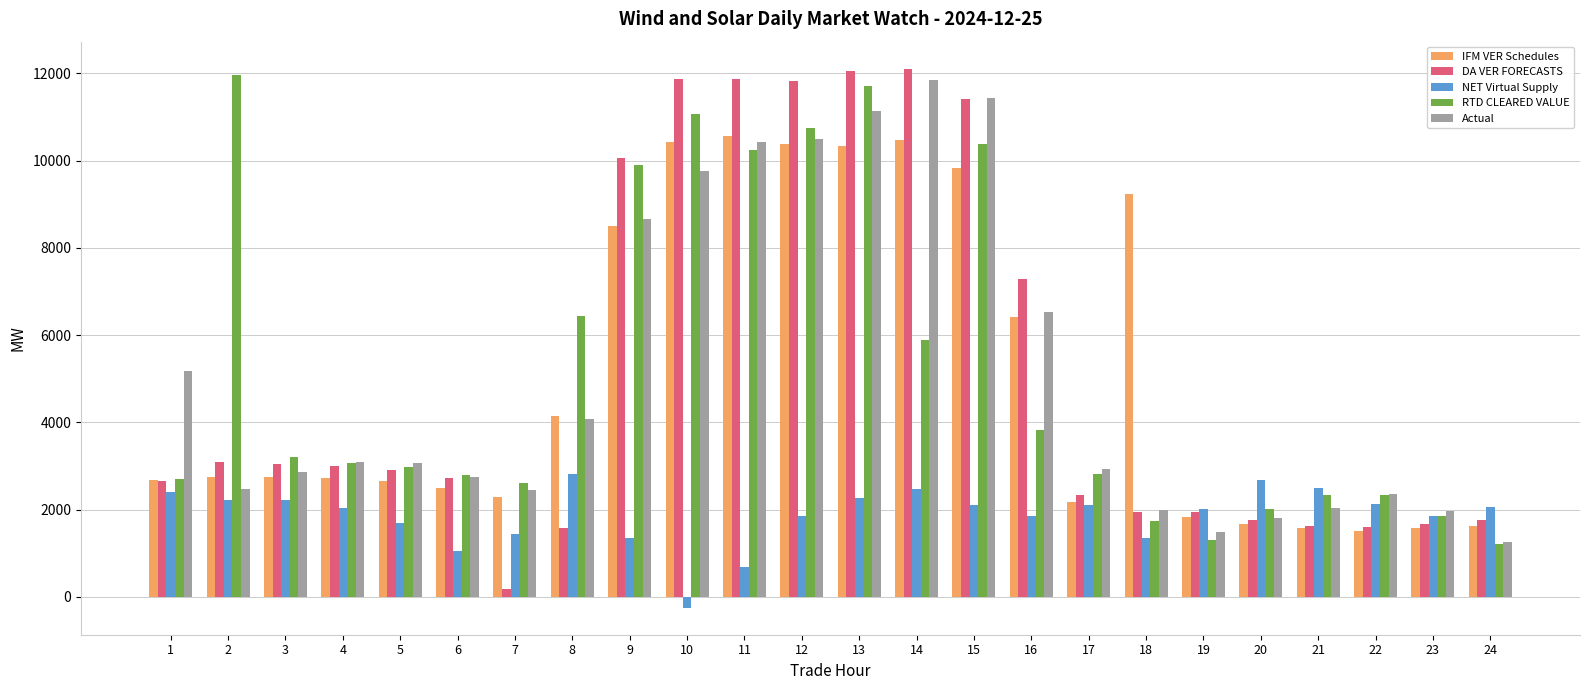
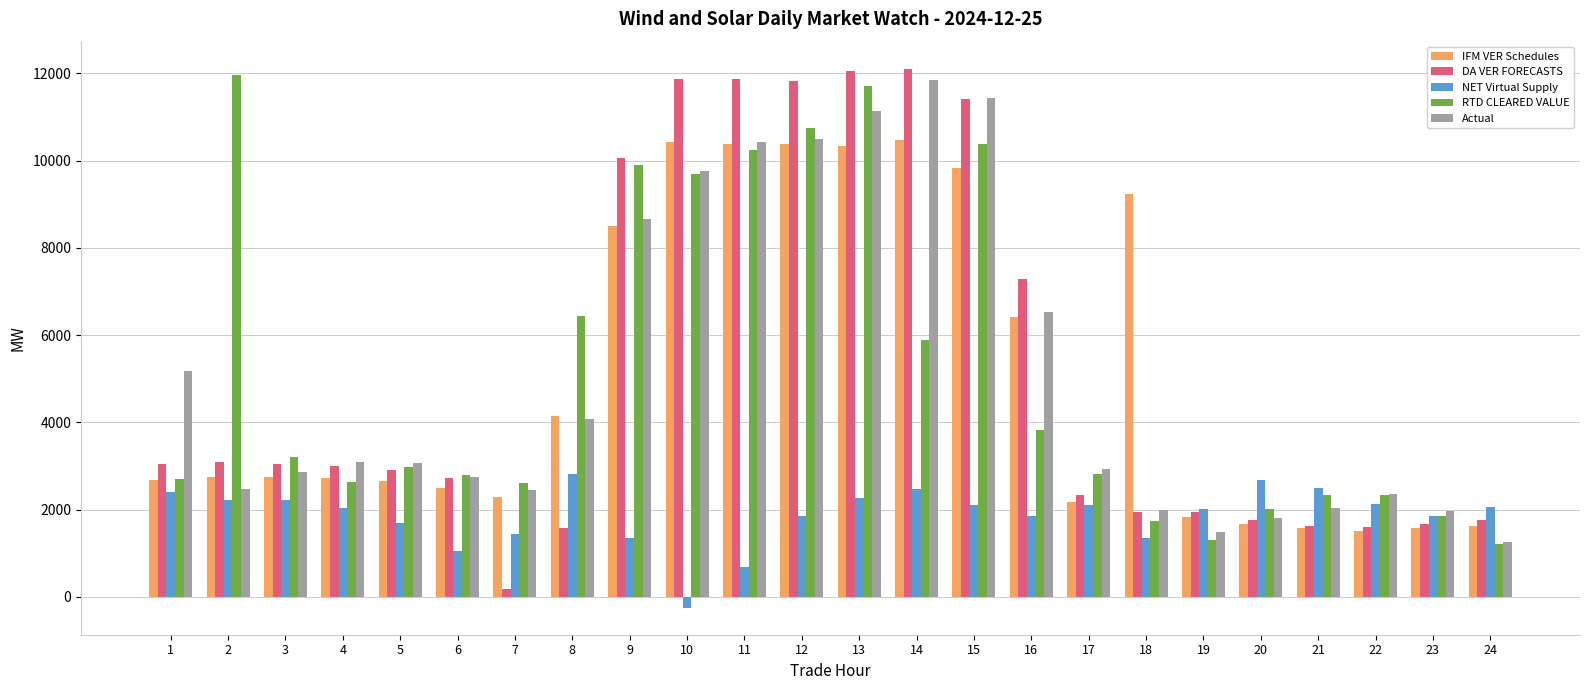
DA VER FORECASTS, 1: 2700 -> 3000
RTD CLEARED VALUE, 4: 3100 -> 2600
RTD CLEARED VALUE, 10: 11100 -> 9700
IFM VER Schedules, 11: 10600 -> 10400
